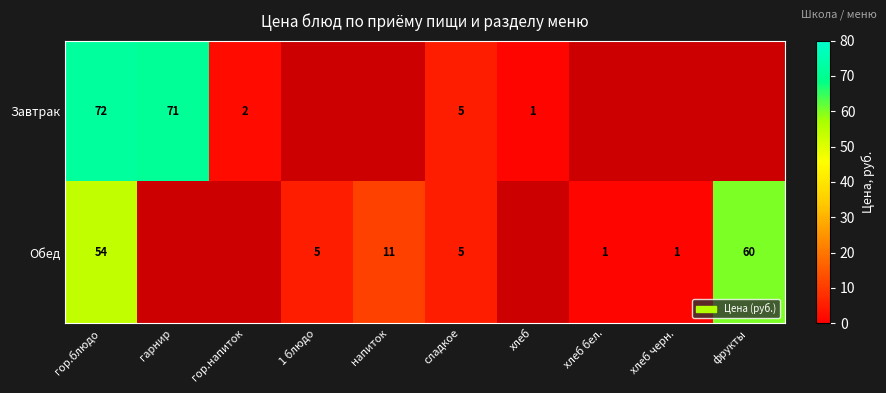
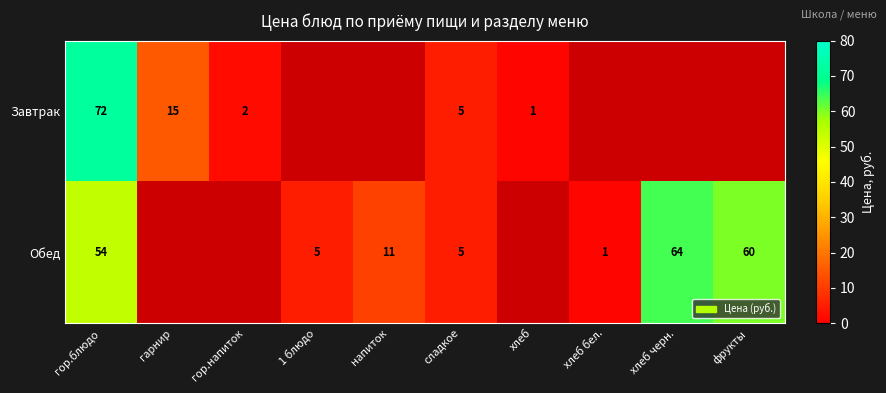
Завтрак, гарнир: 71 -> 15
Обед, хлеб черн.: 1 -> 64
